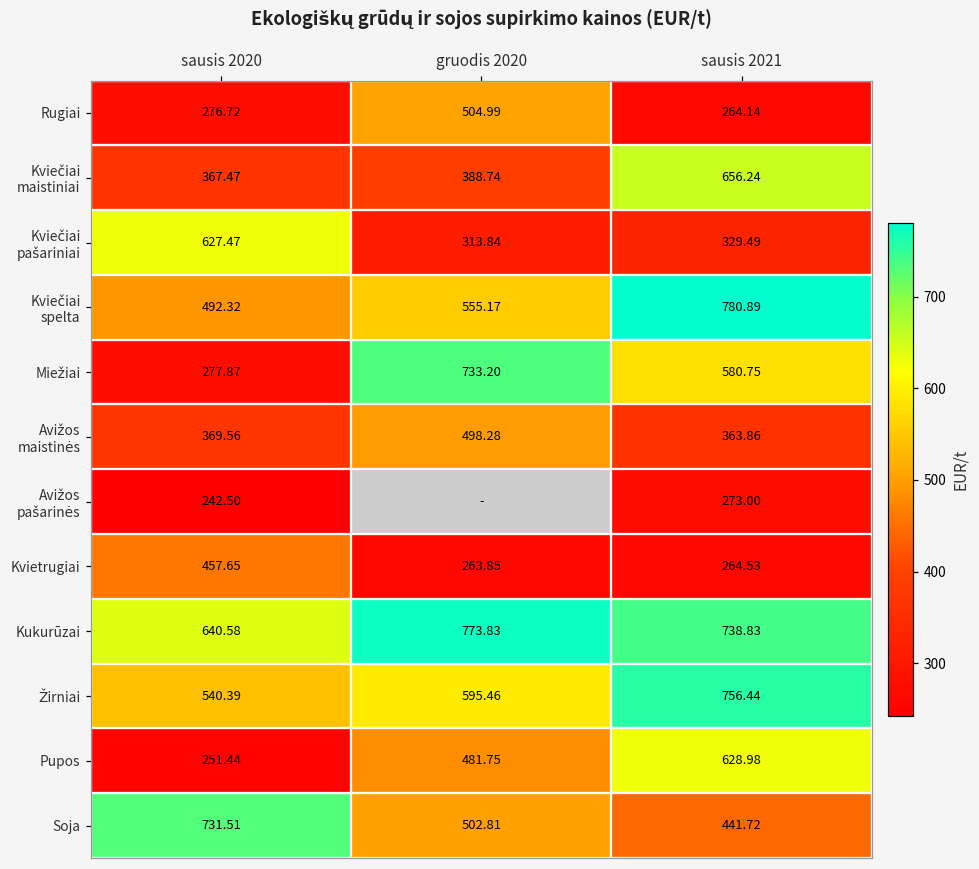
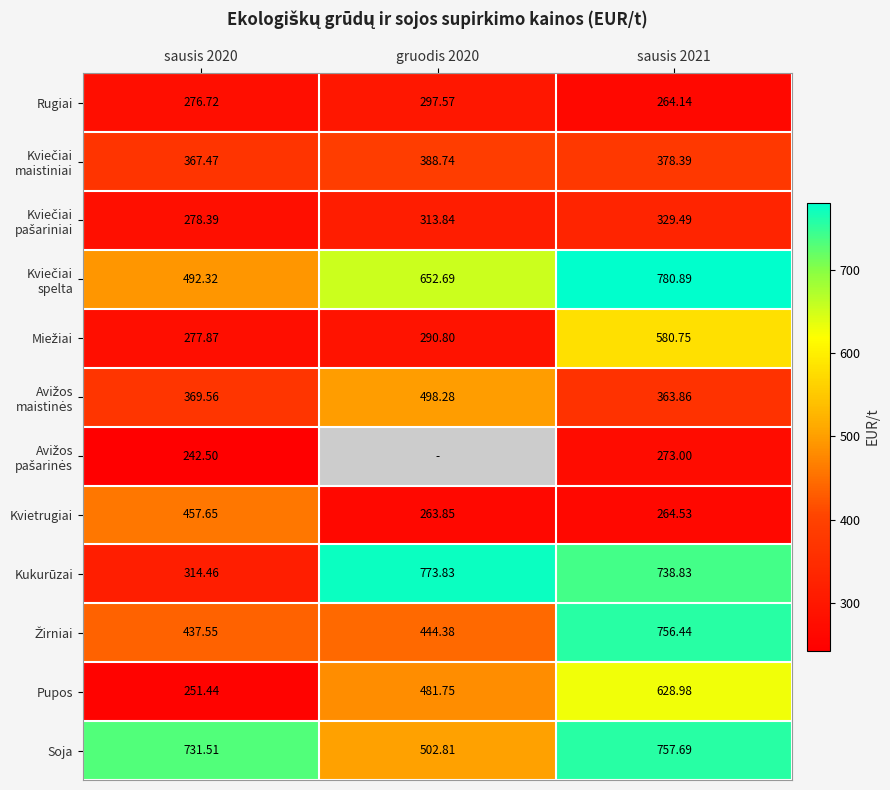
Rugiai, gruodis 2020: 504.99 -> 297.57
Kviečiai maistiniai, sausis 2021: 656.24 -> 378.39
Kviečiai pašariniai, sausis 2020: 627.47 -> 278.39
Kviečiai spelta, gruodis 2020: 555.17 -> 652.69
Miežiai, gruodis 2020: 733.20 -> 290.80
Kukurūzai, sausis 2020: 640.58 -> 314.46
Žirniai, sausis 2020: 540.39 -> 437.55
Žirniai, gruodis 2020: 595.46 -> 444.38
Soja, sausis 2021: 441.72 -> 757.69
